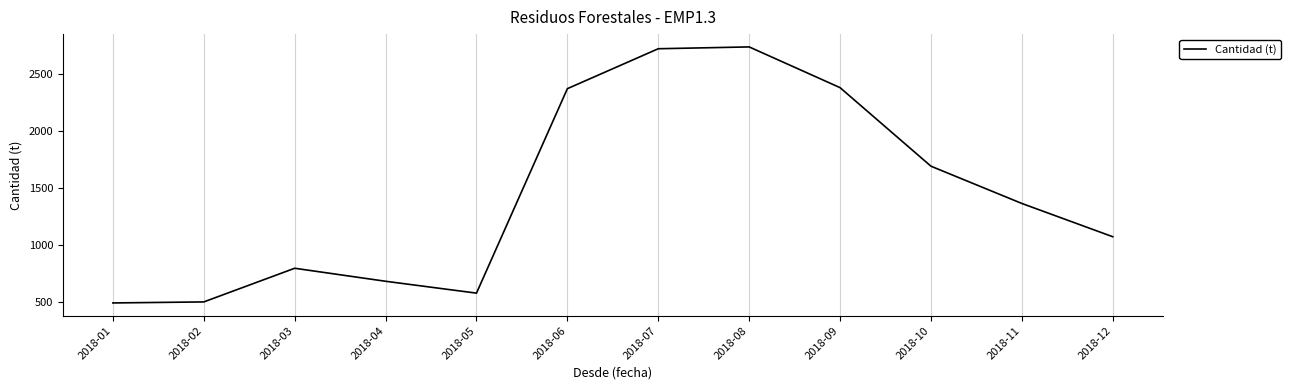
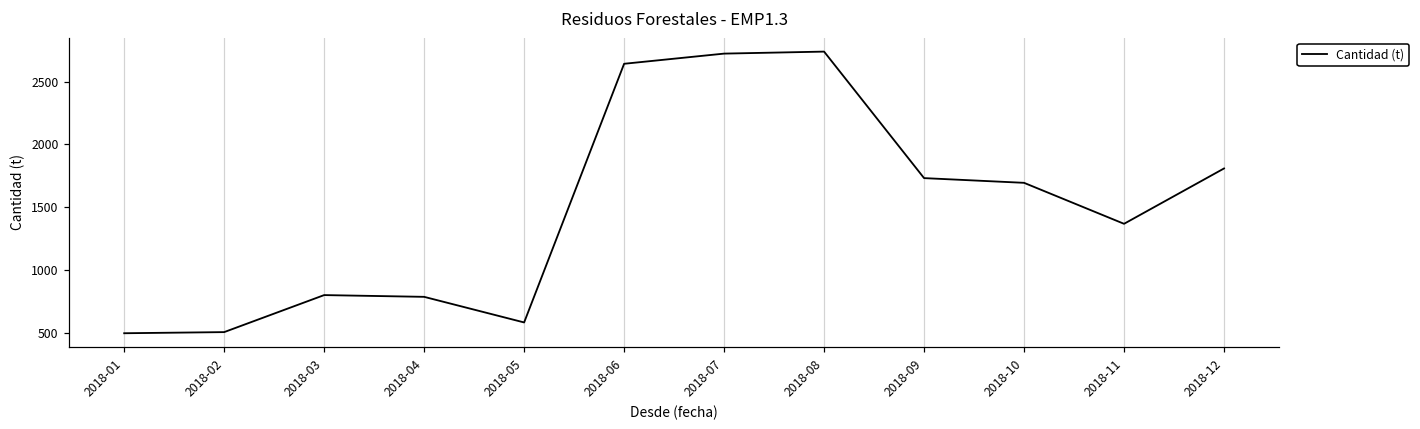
2018-04: 690 -> 790
2018-06: 2370 -> 2640
2018-09: 2380 -> 1730
2018-12: 1080 -> 1810
